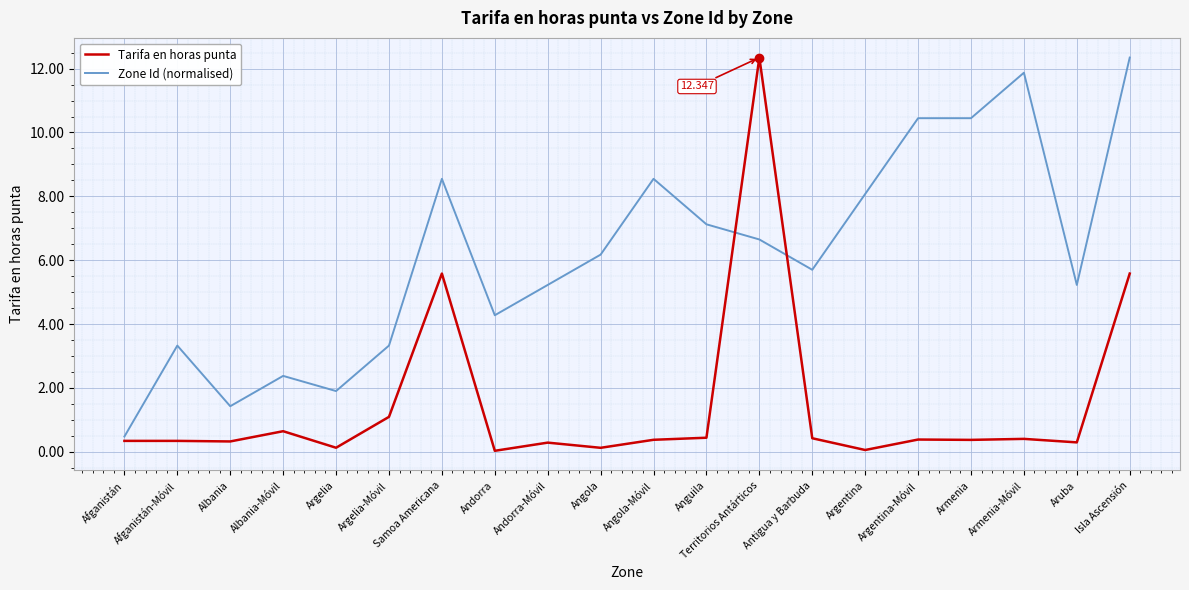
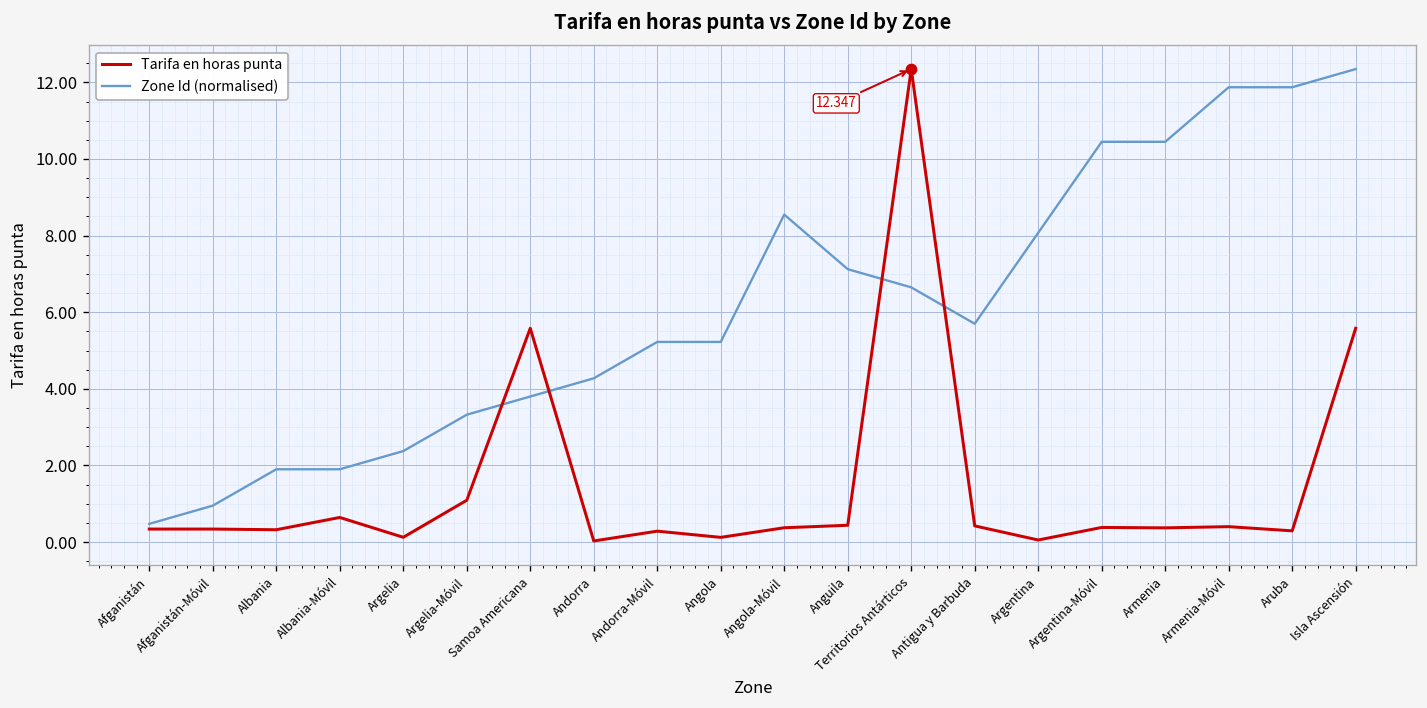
Zone Id (normalised), Afganistán-Móvil: 3.3 -> 0.9
Zone Id (normalised), Albania: 1.4 -> 1.9
Zone Id (normalised), Albania-Móvil: 2.4 -> 1.9
Zone Id (normalised), Argelia: 1.9 -> 2.4
Zone Id (normalised), Samoa Americana: 8.5 -> 3.8
Zone Id (normalised), Angola: 6.2 -> 5.2
Zone Id (normalised), Aruba: 5.2 -> 11.9
